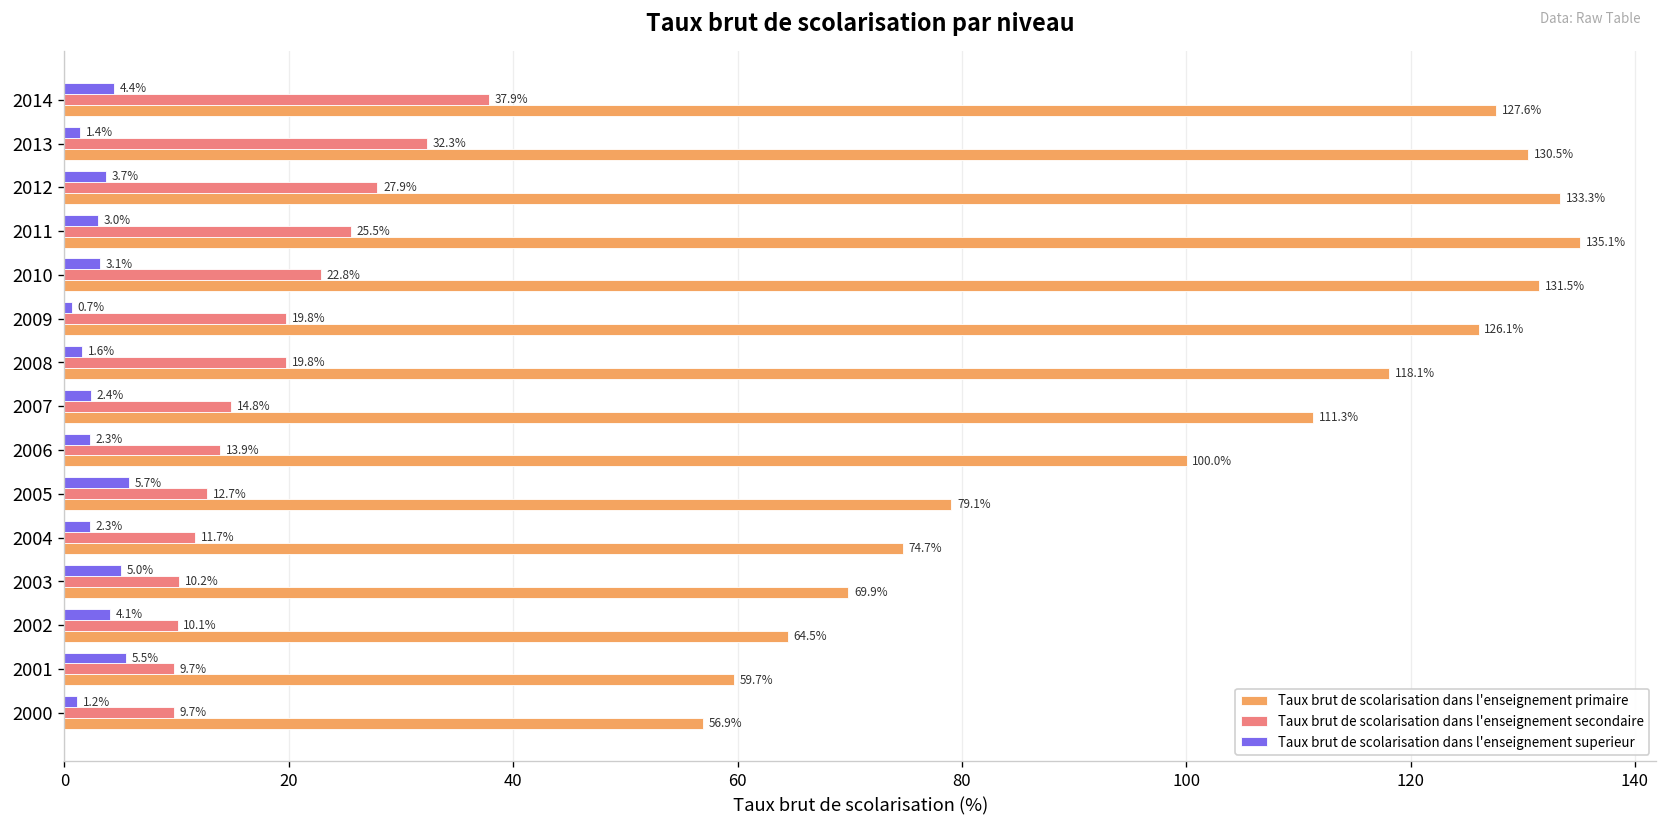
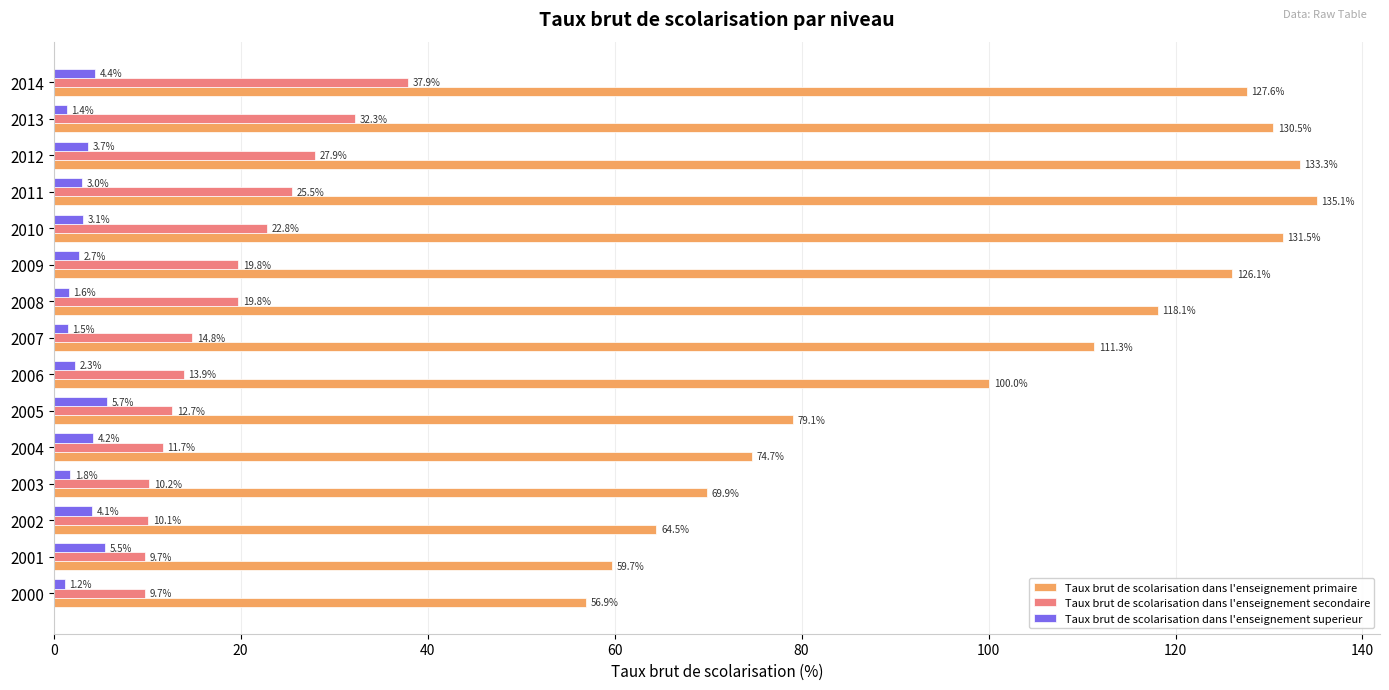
Taux brut de scolarisation dans l'enseignement superieur, 2009: 0.7% -> 2.7%
Taux brut de scolarisation dans l'enseignement superieur, 2007: 2.4% -> 1.5%
Taux brut de scolarisation dans l'enseignement superieur, 2004: 2.3% -> 4.2%
Taux brut de scolarisation dans l'enseignement superieur, 2003: 5.0% -> 1.8%
